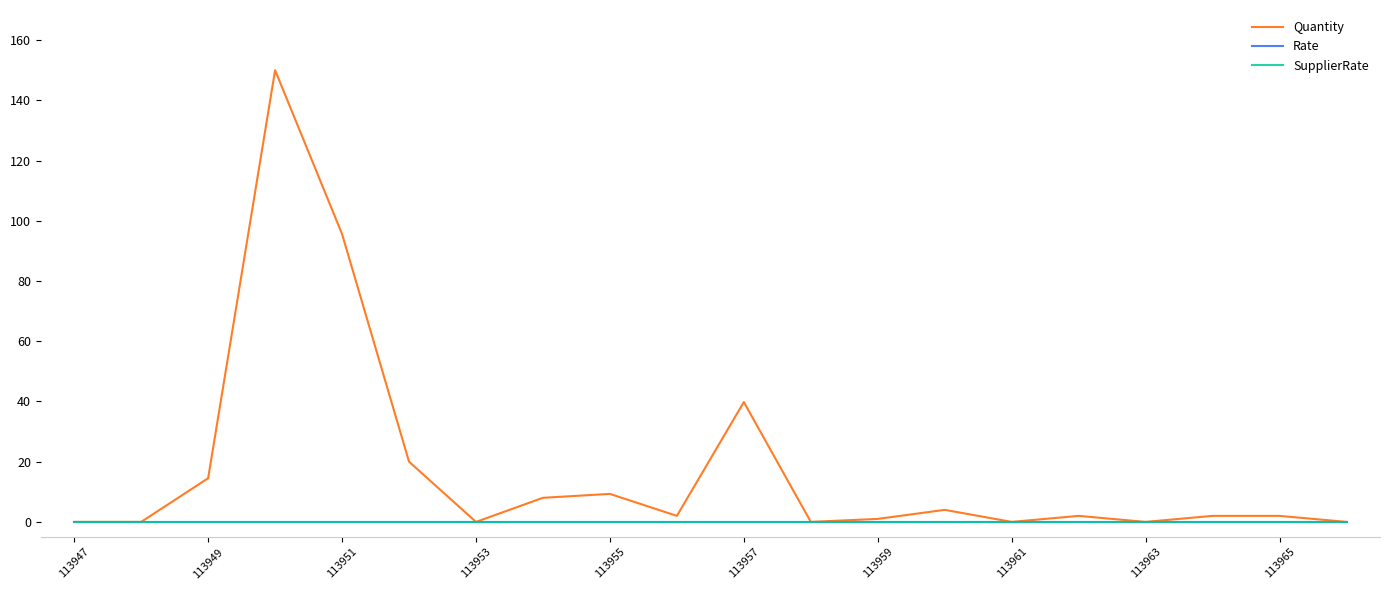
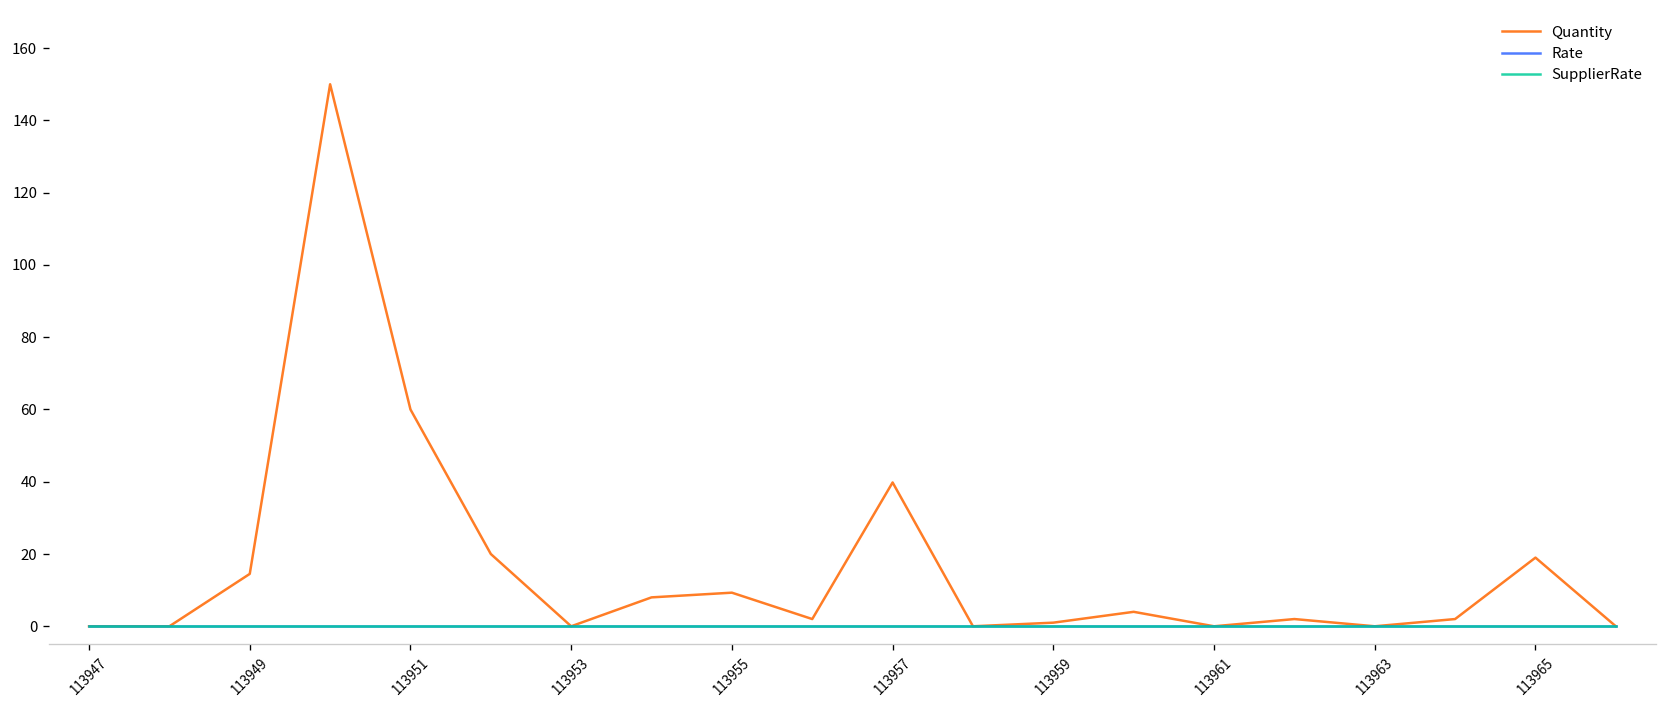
Quantity, 113951: 96 -> 60
Quantity, 113965: 2 -> 19
